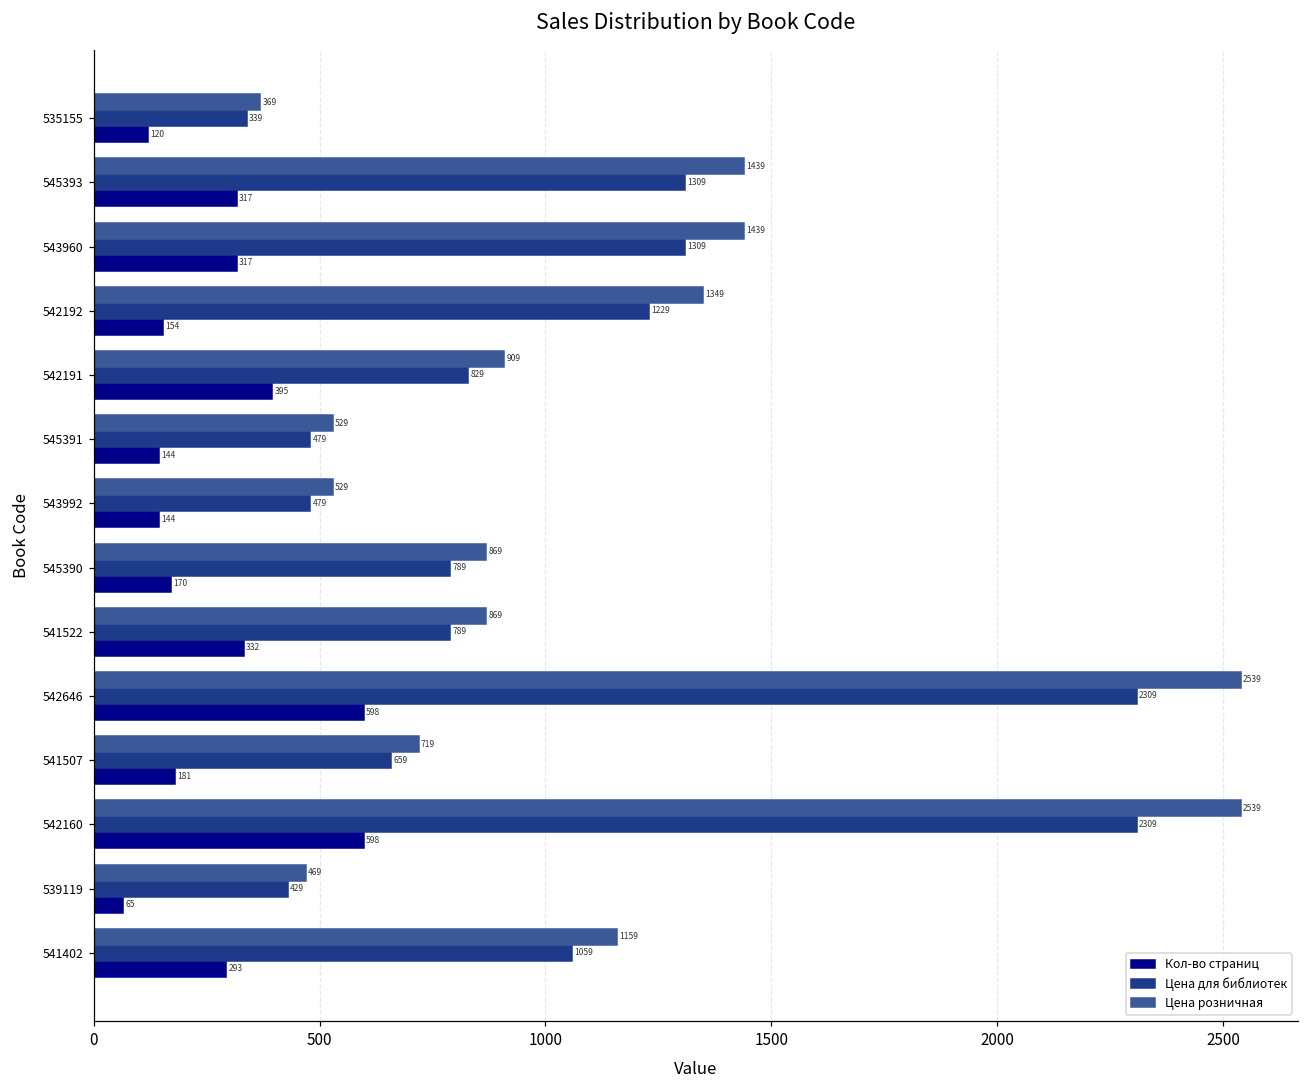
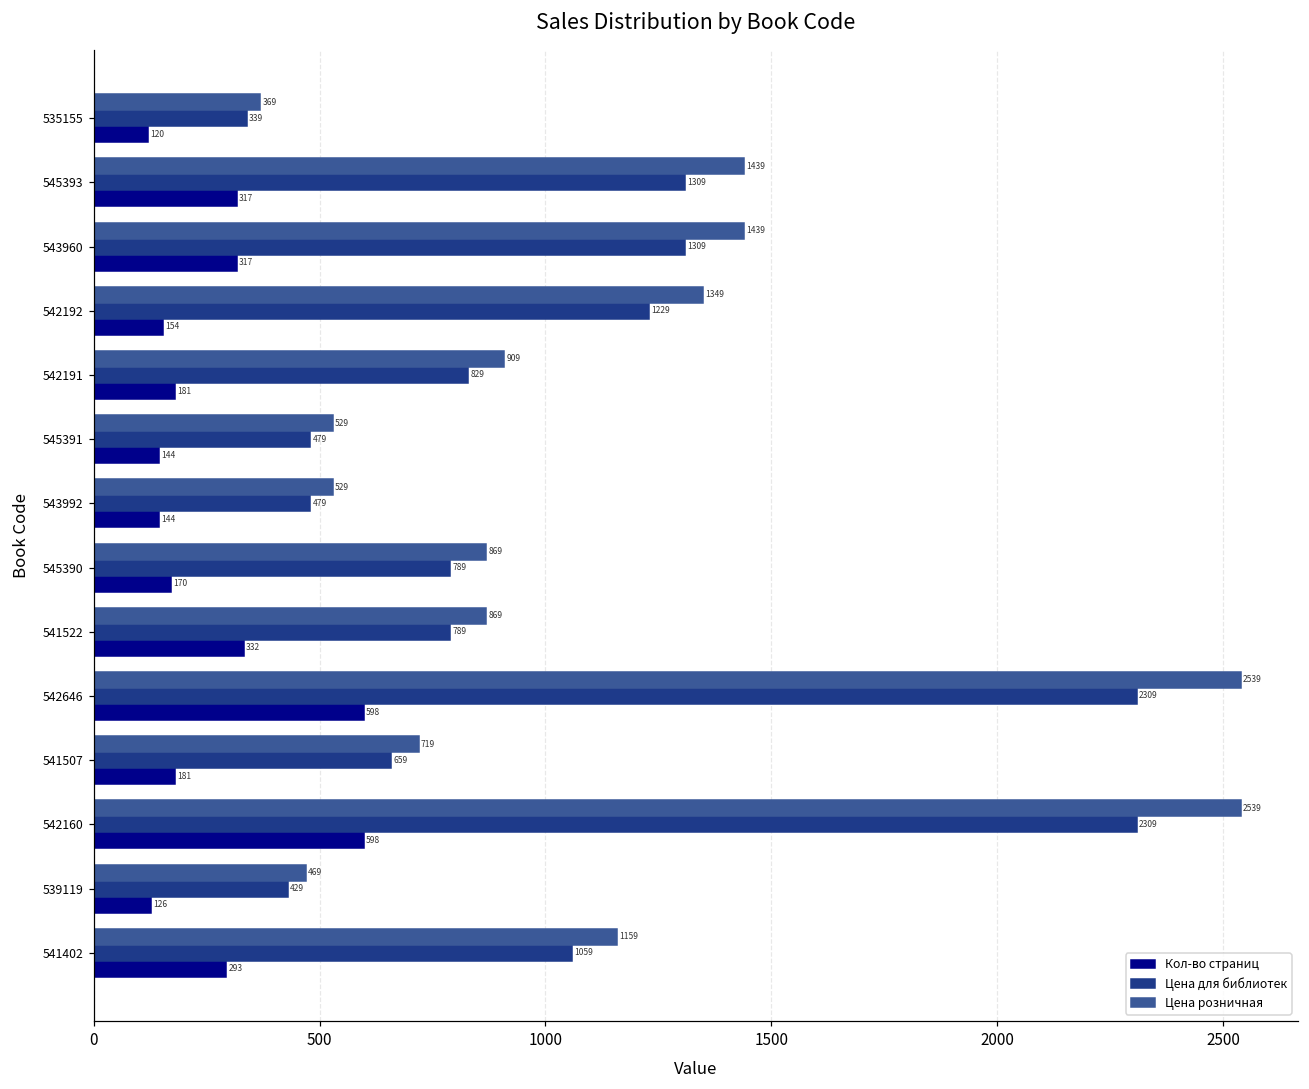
Кол-во страниц, 542191: 395 -> 181
Кол-во страниц, 539119: 65 -> 126
